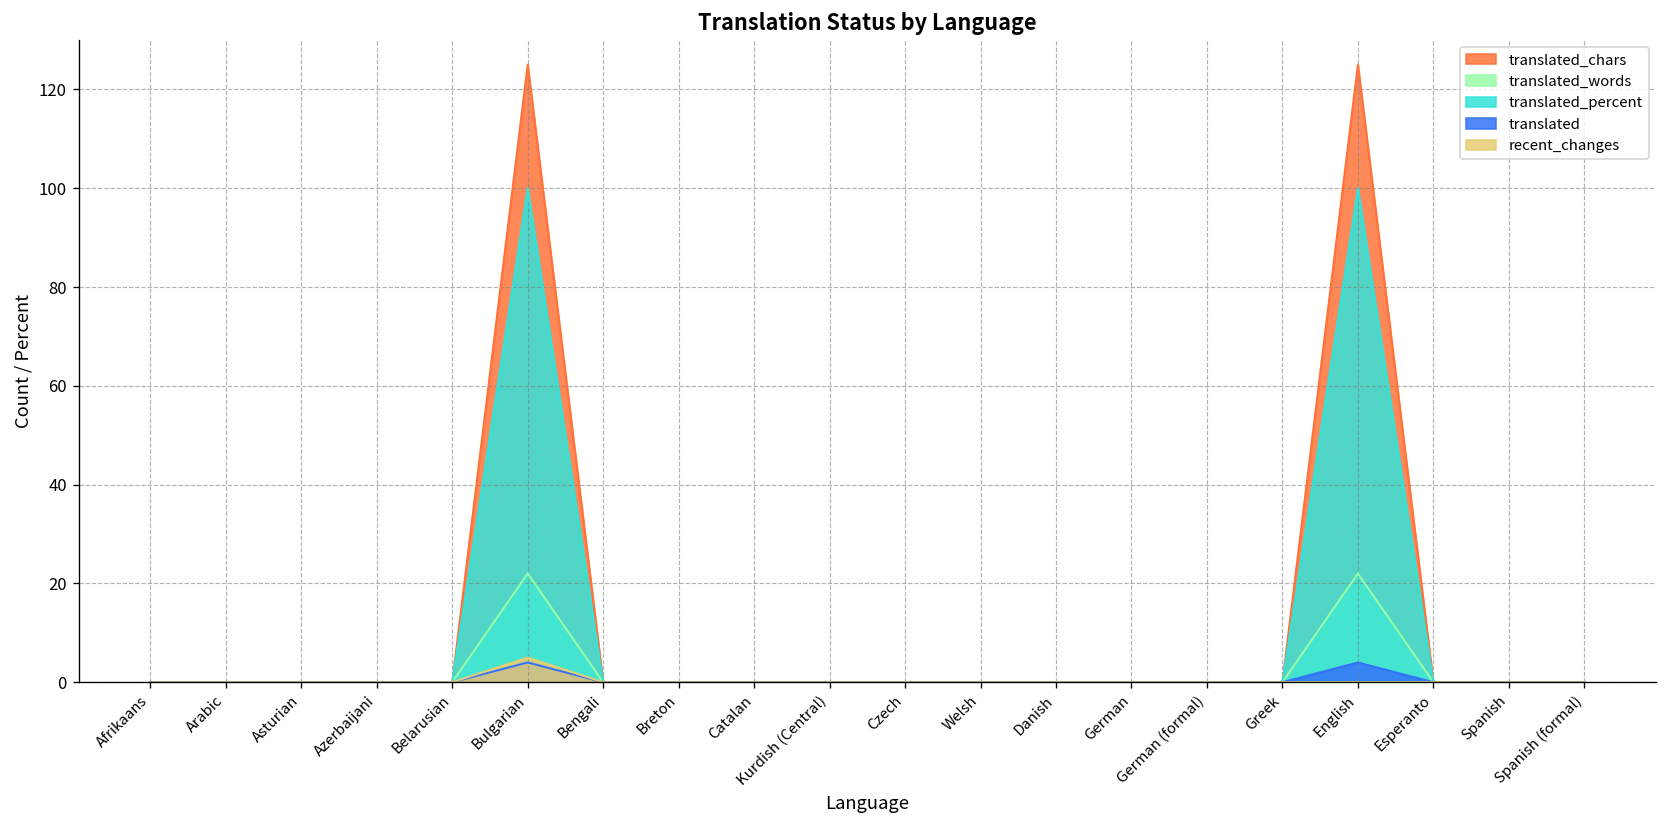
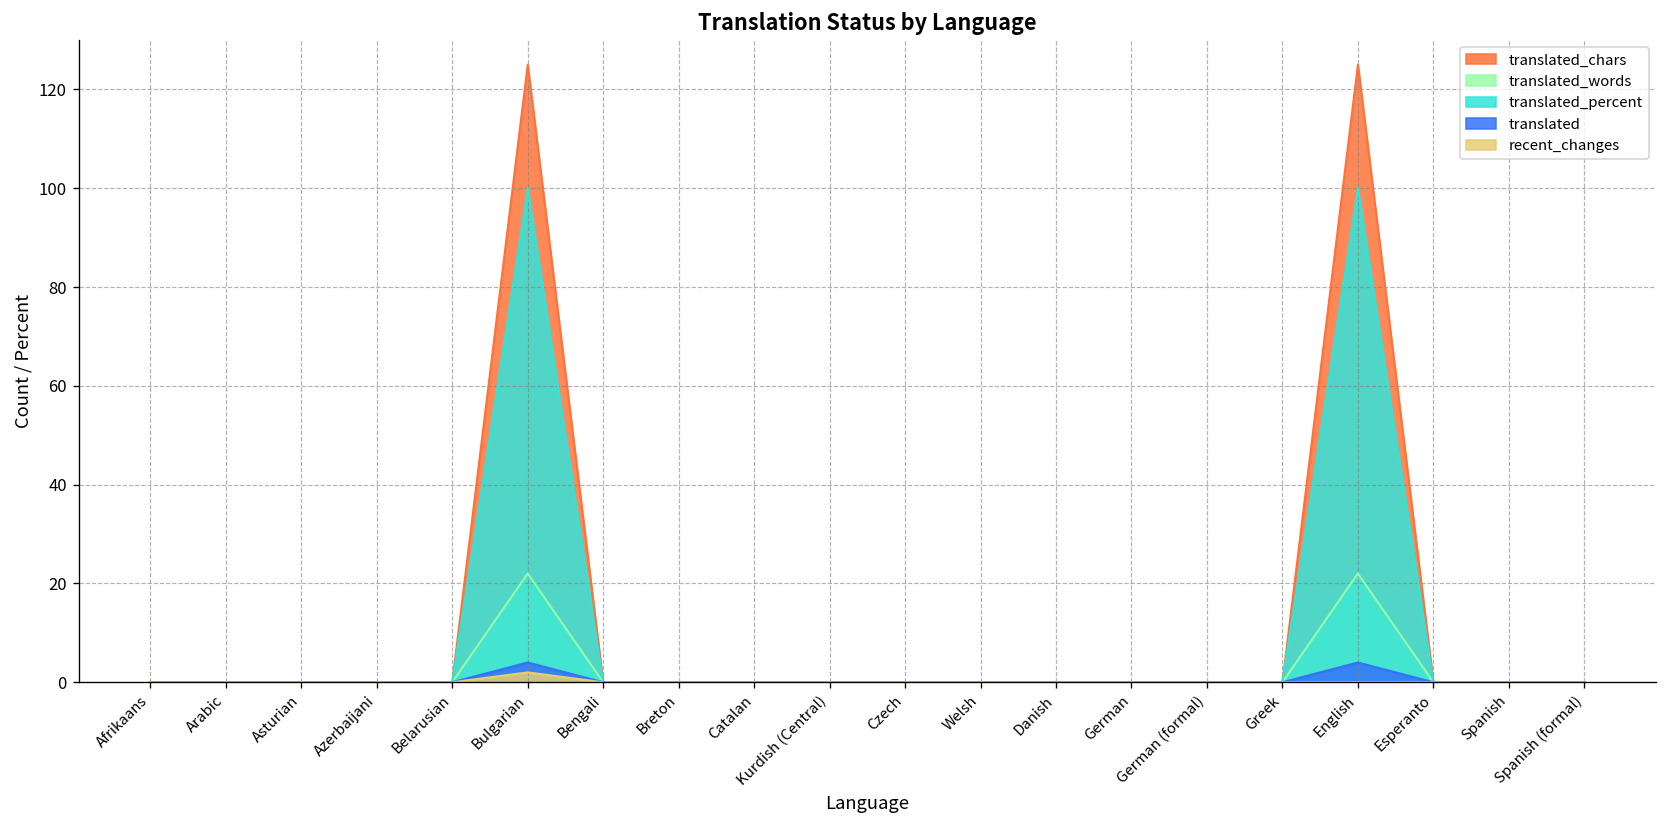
recent_changes, Bulgarian: 5 -> 2
